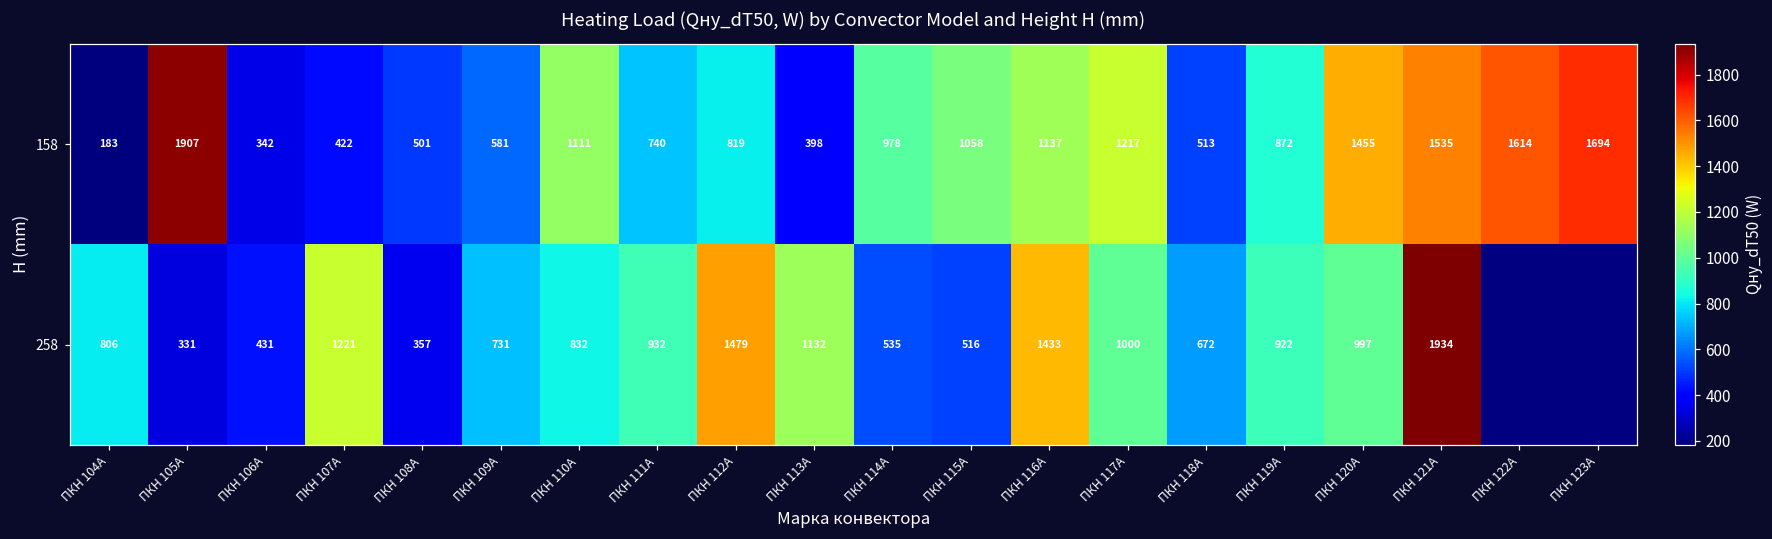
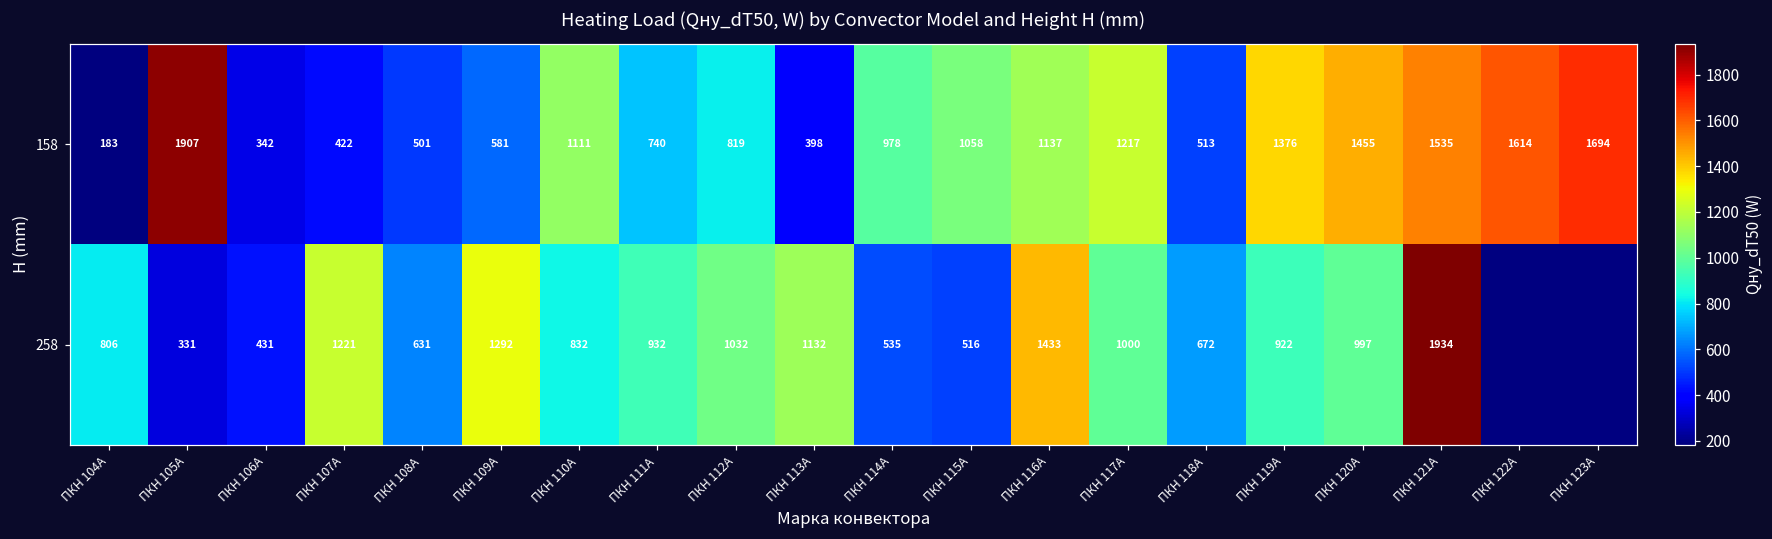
158, ПКН 119А: 872 -> 1376
258, ПКН 108А: 357 -> 631
258, ПКН 109А: 731 -> 1292
258, ПКН 112А: 1479 -> 1032
